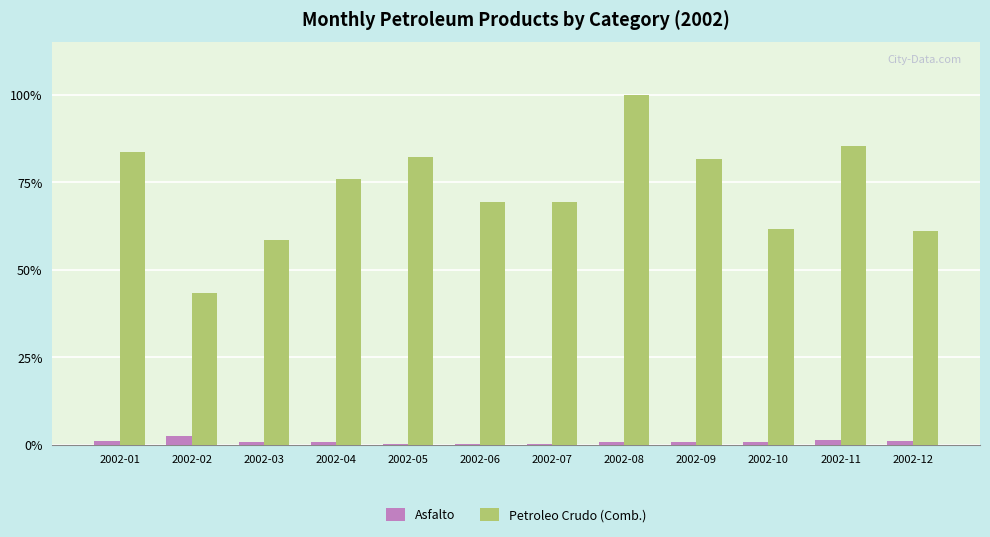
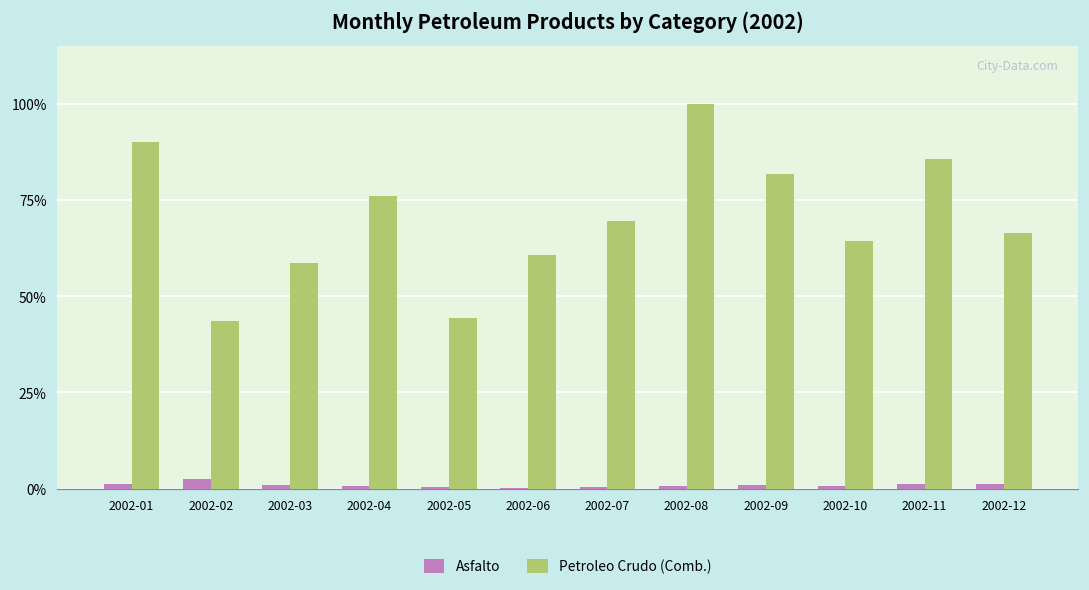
Petroleo Crudo (Comb.), 2002-01: 84% -> 90%
Petroleo Crudo (Comb.), 2002-05: 82% -> 44%
Petroleo Crudo (Comb.), 2002-06: 69% -> 61%
Petroleo Crudo (Comb.), 2002-10: 62% -> 64%
Petroleo Crudo (Comb.), 2002-12: 61% -> 66%
